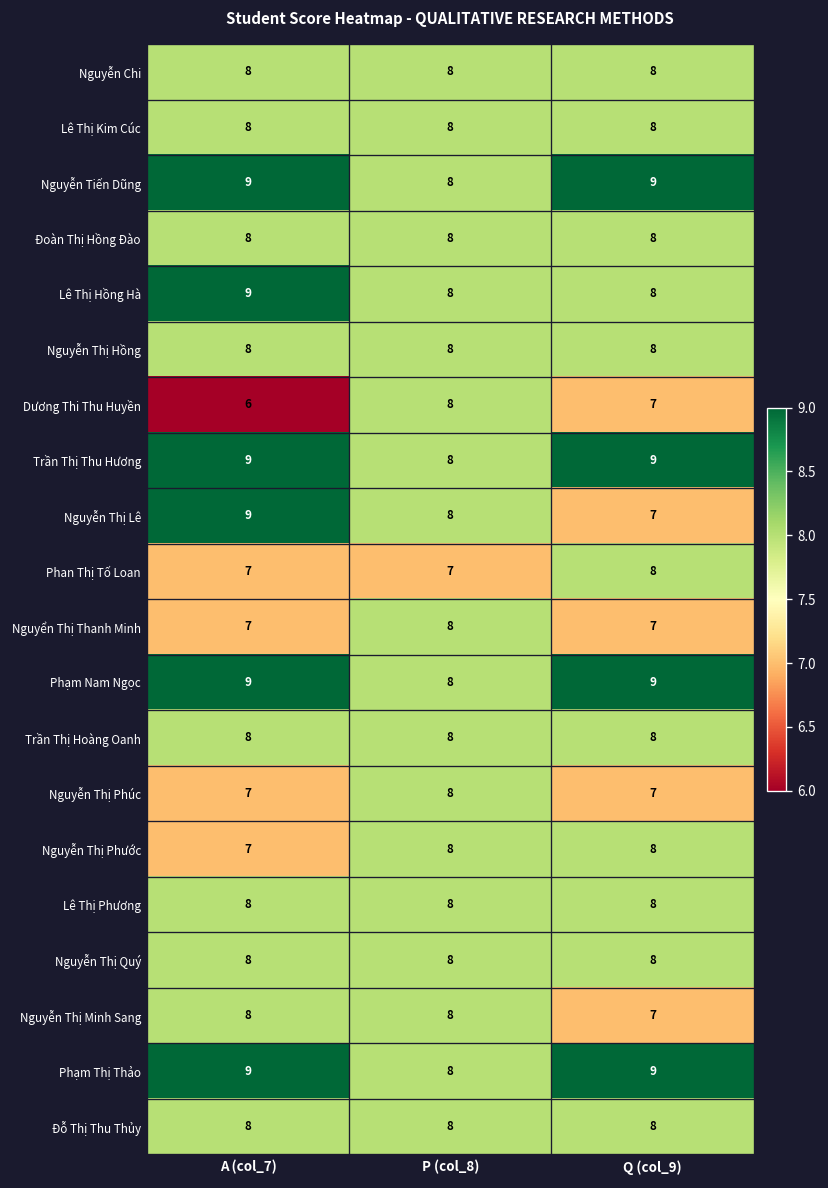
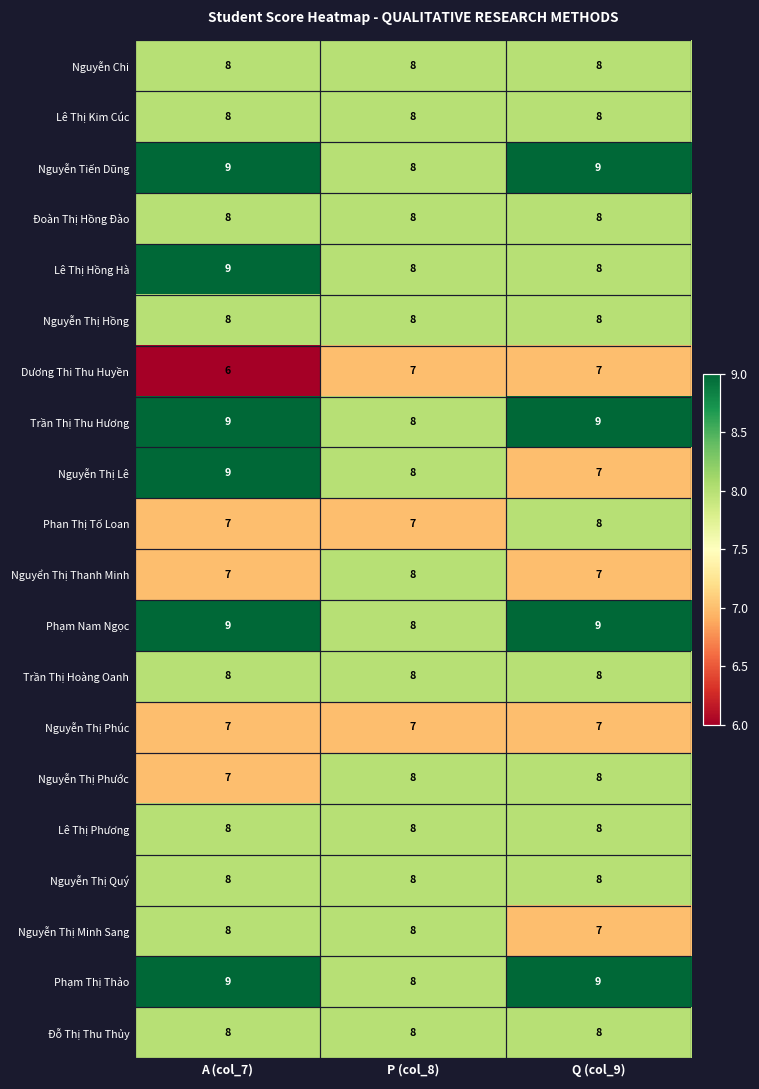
Dương Thi Thu Huyền, P (col_8): 8 -> 7
Nguyễn Thị Phúc, P (col_8): 8 -> 7
